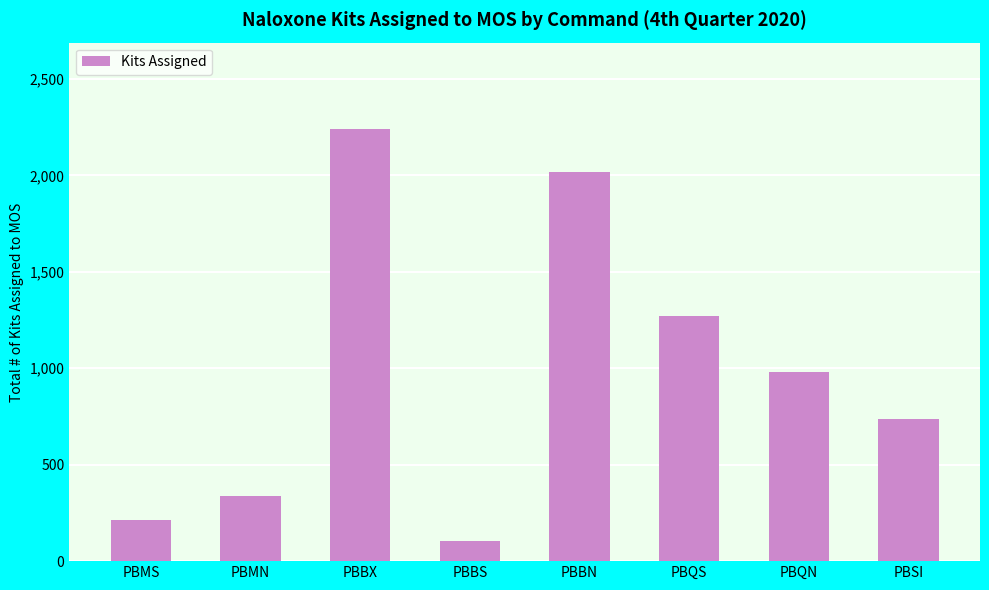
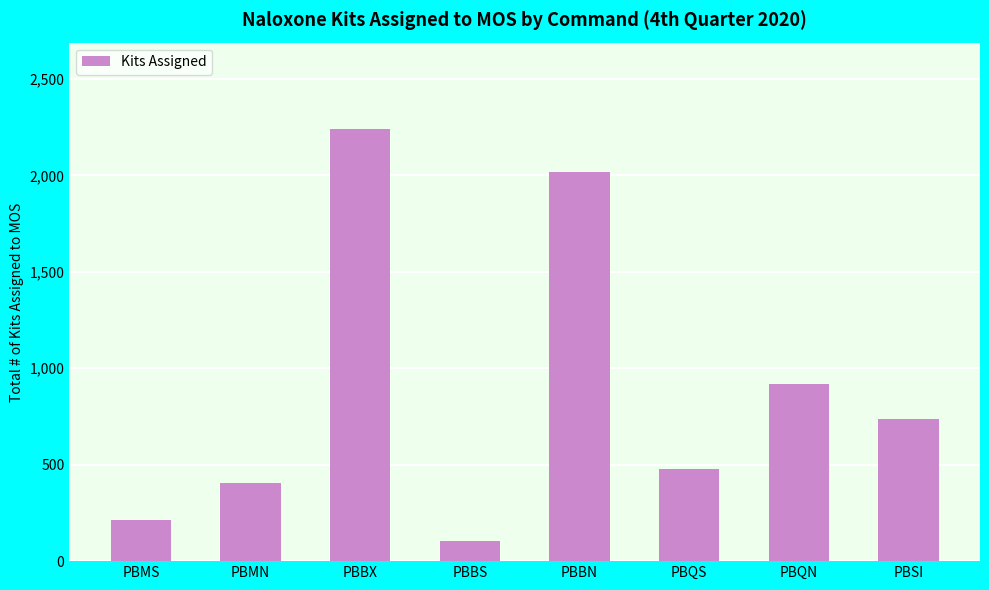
PBMN: 340 -> 410
PBQS: 1,270 -> 480
PBQN: 980 -> 920
